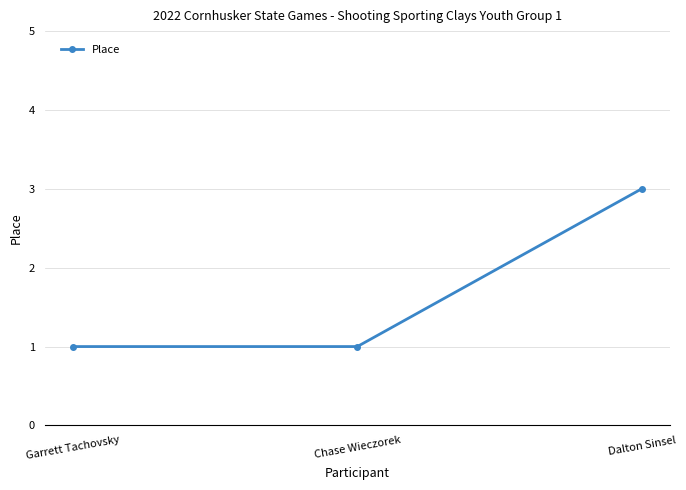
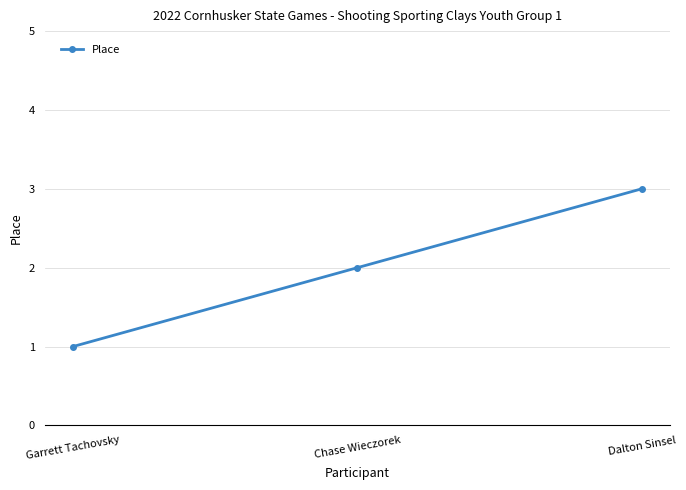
Chase Wieczorek: 1 -> 2
